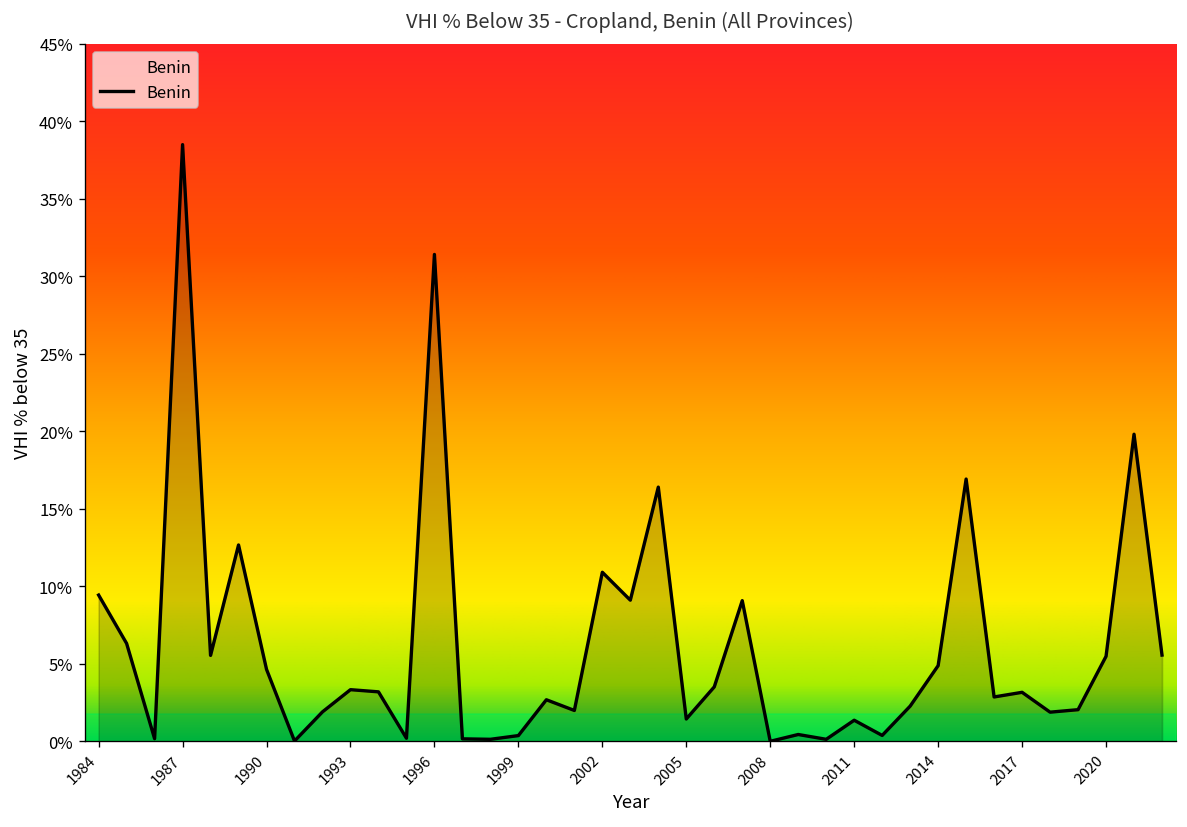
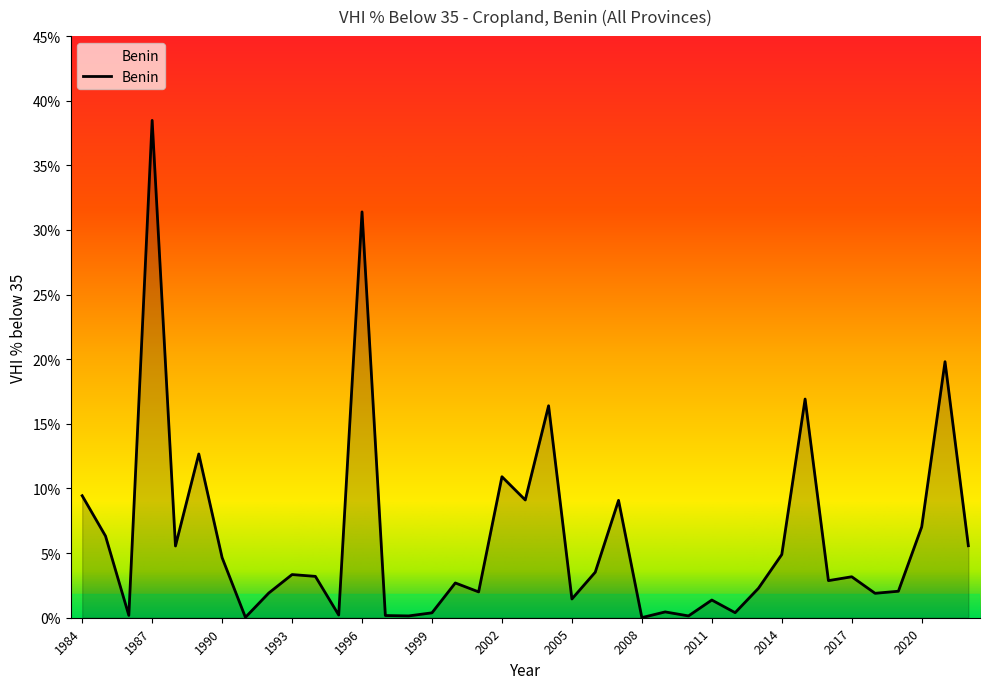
2020: 5.5% -> 7.0%
